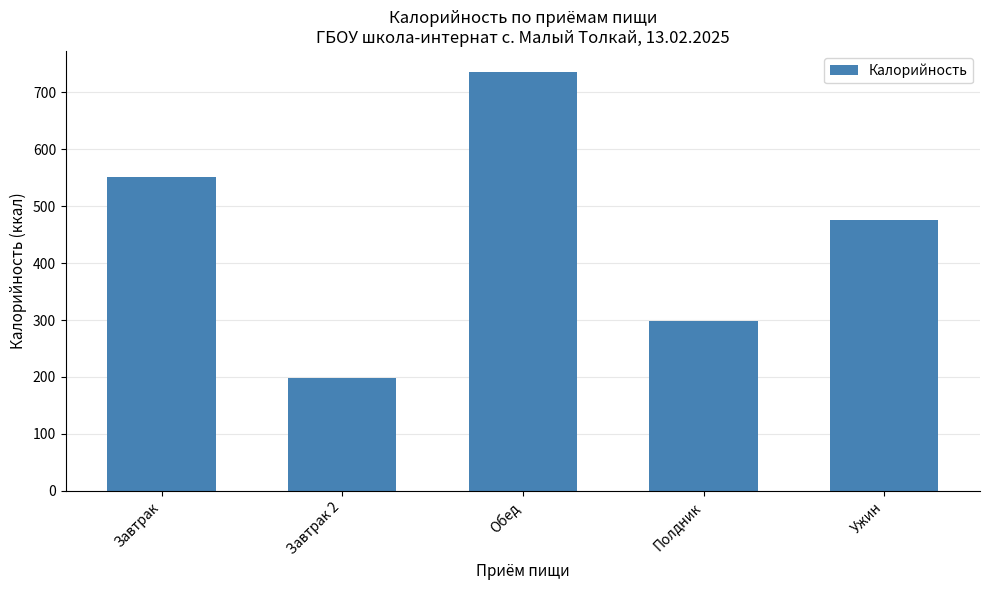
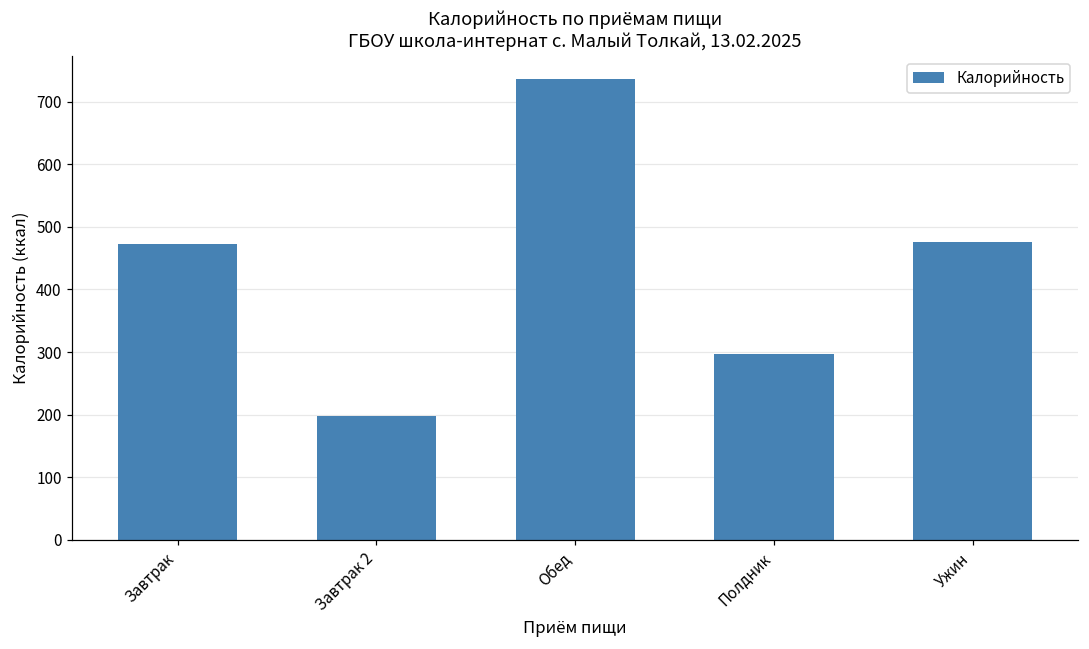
Завтрак: 550 -> 470
